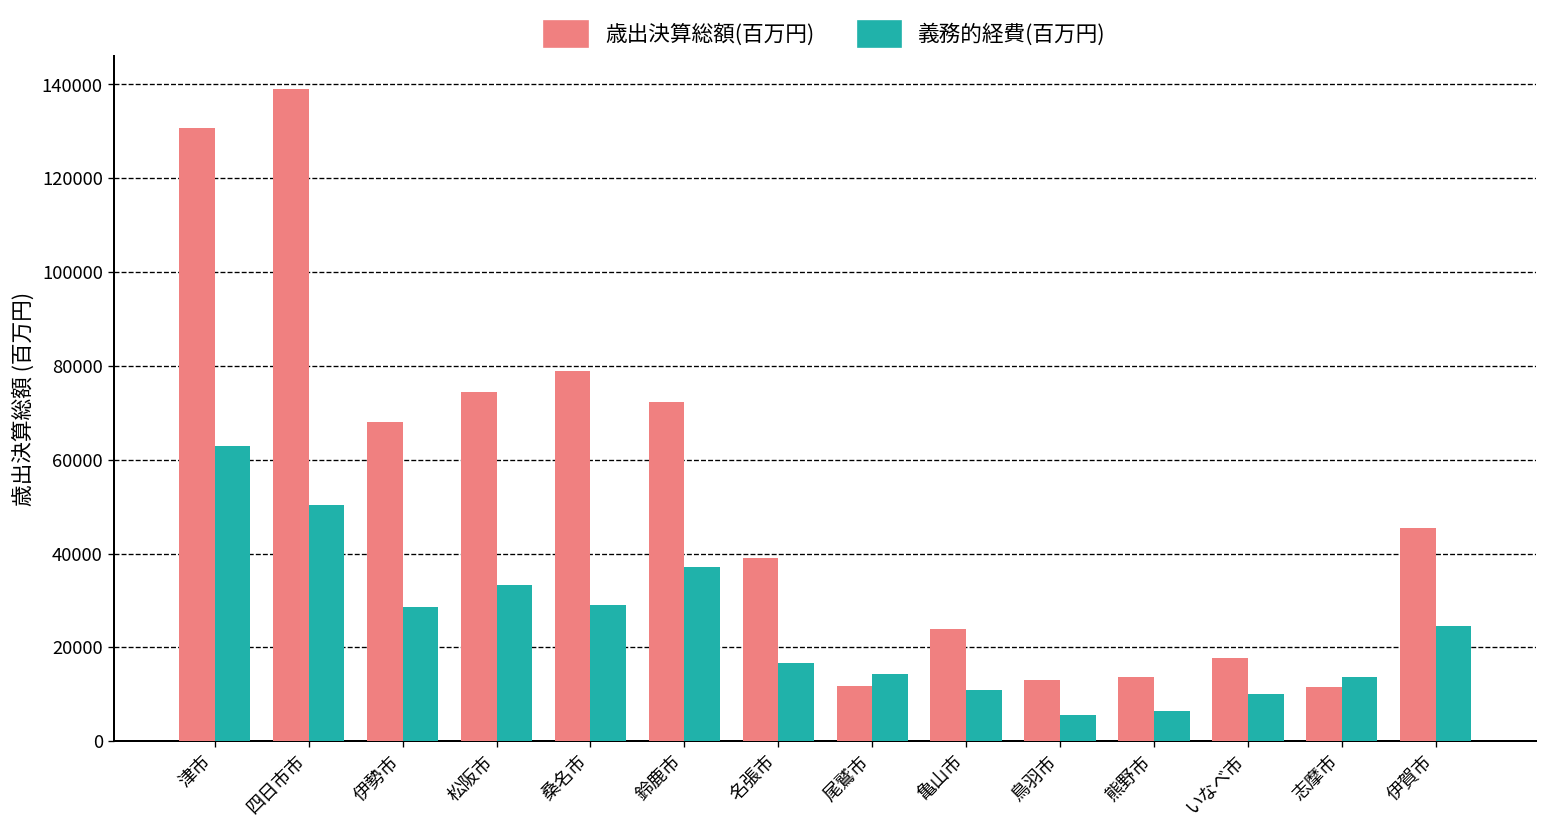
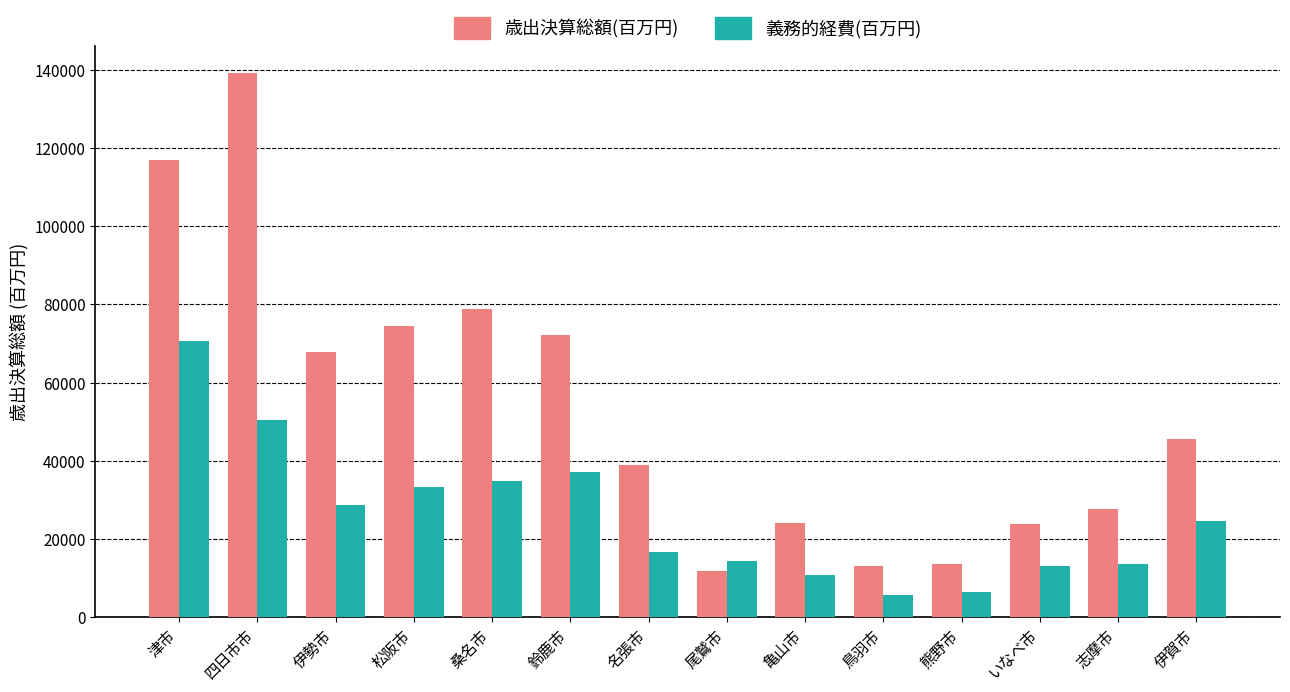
歳出決算総額(百万円), 津市: 131000 -> 117000
義務的経費(百万円), 津市: 63000 -> 71000
義務的経費(百万円), 桑名市: 29000 -> 35000
歳出決算総額(百万円), いなべ市: 18000 -> 24000
義務的経費(百万円), いなべ市: 10000 -> 13000
歳出決算総額(百万円), 志摩市: 12000 -> 28000
